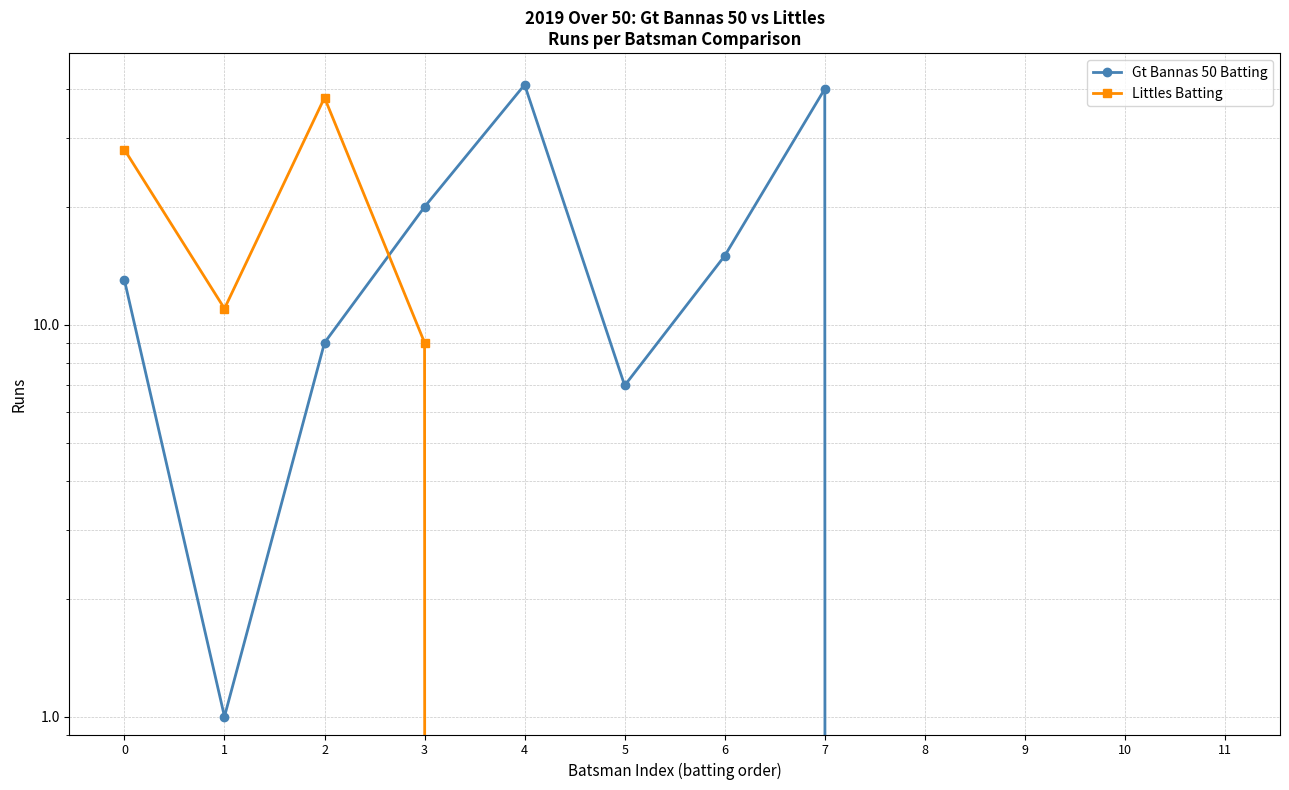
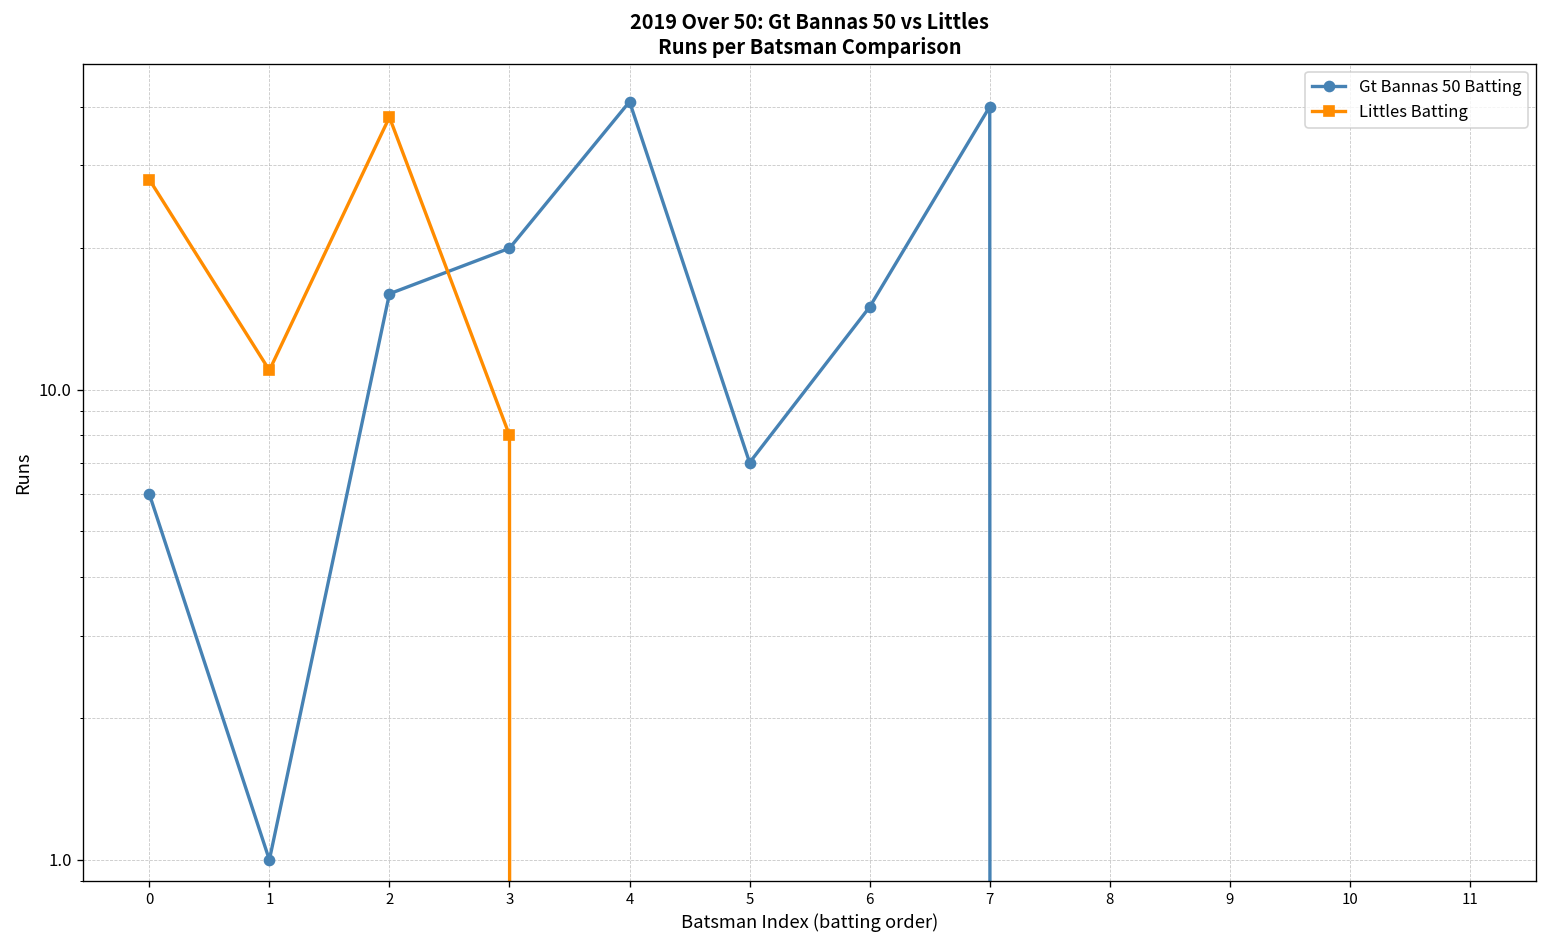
Gt Bannas 50 Batting, 0: 13 -> 6
Gt Bannas 50 Batting, 2: 9 -> 16
Littles Batting, 3: 9 -> 8
